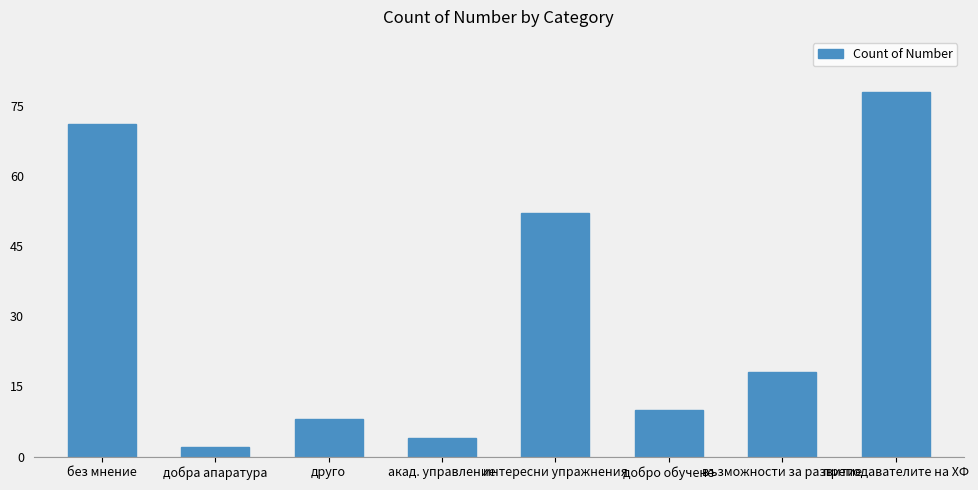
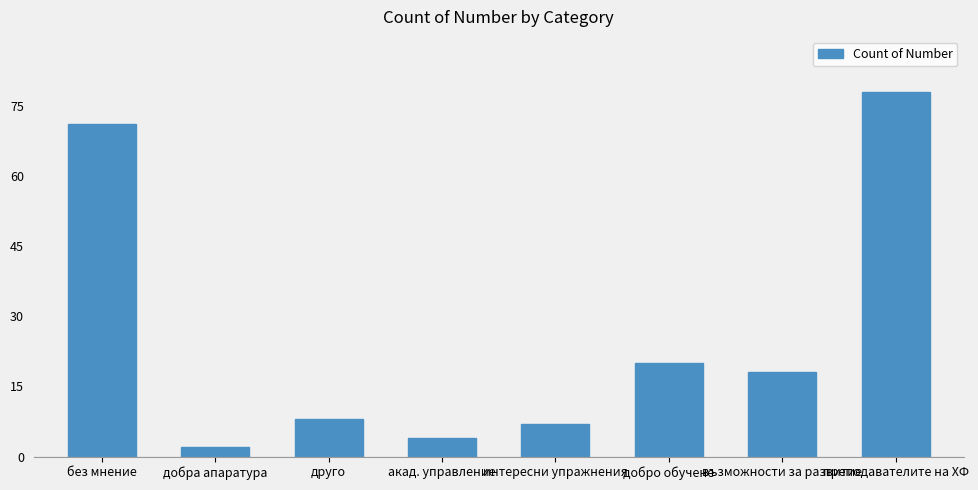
интересни упражнения: 52 -> 7
добро обучене: 10 -> 20
